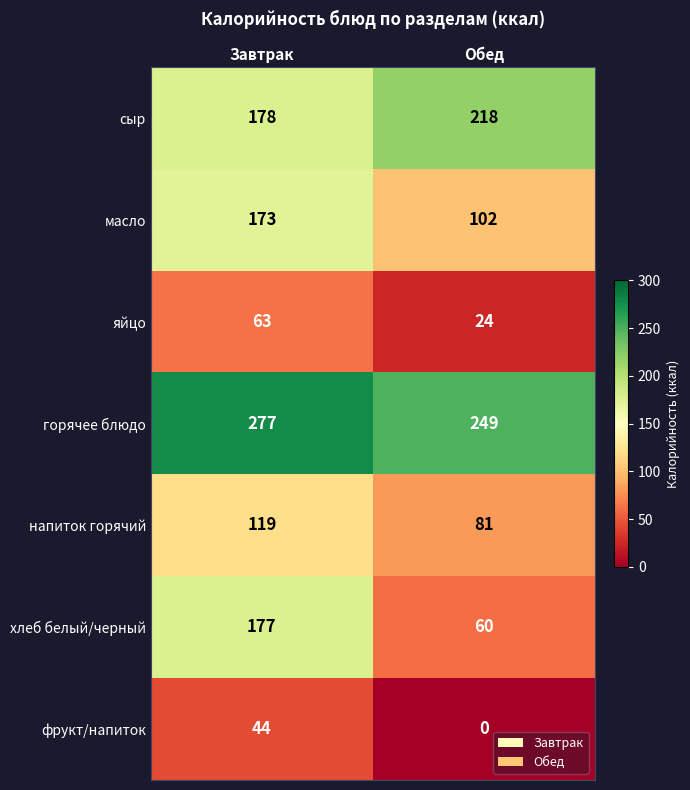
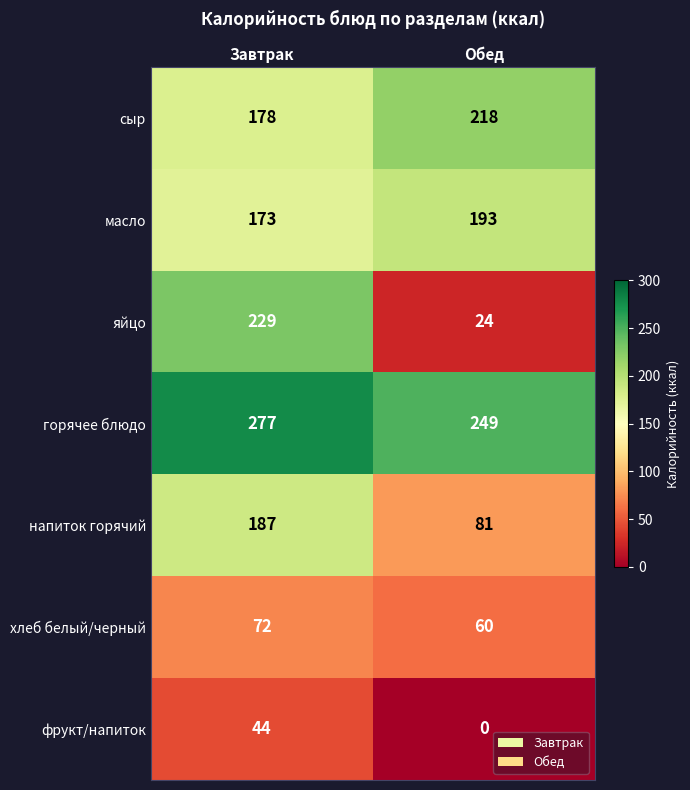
масло, Обед: 102 -> 193
яйцо, Завтрак: 63 -> 229
напиток горячий, Завтрак: 119 -> 187
хлеб белый/черный, Завтрак: 177 -> 72
